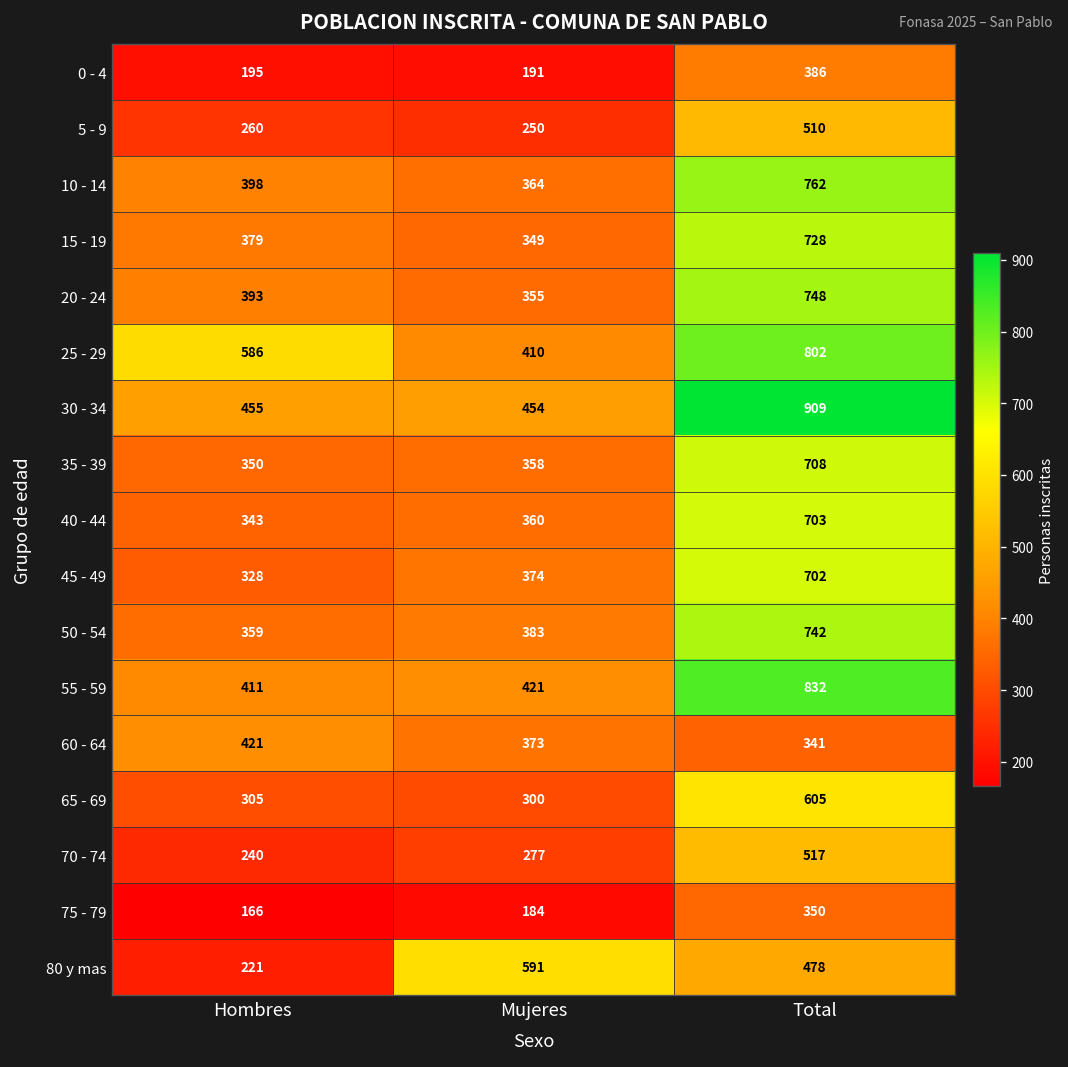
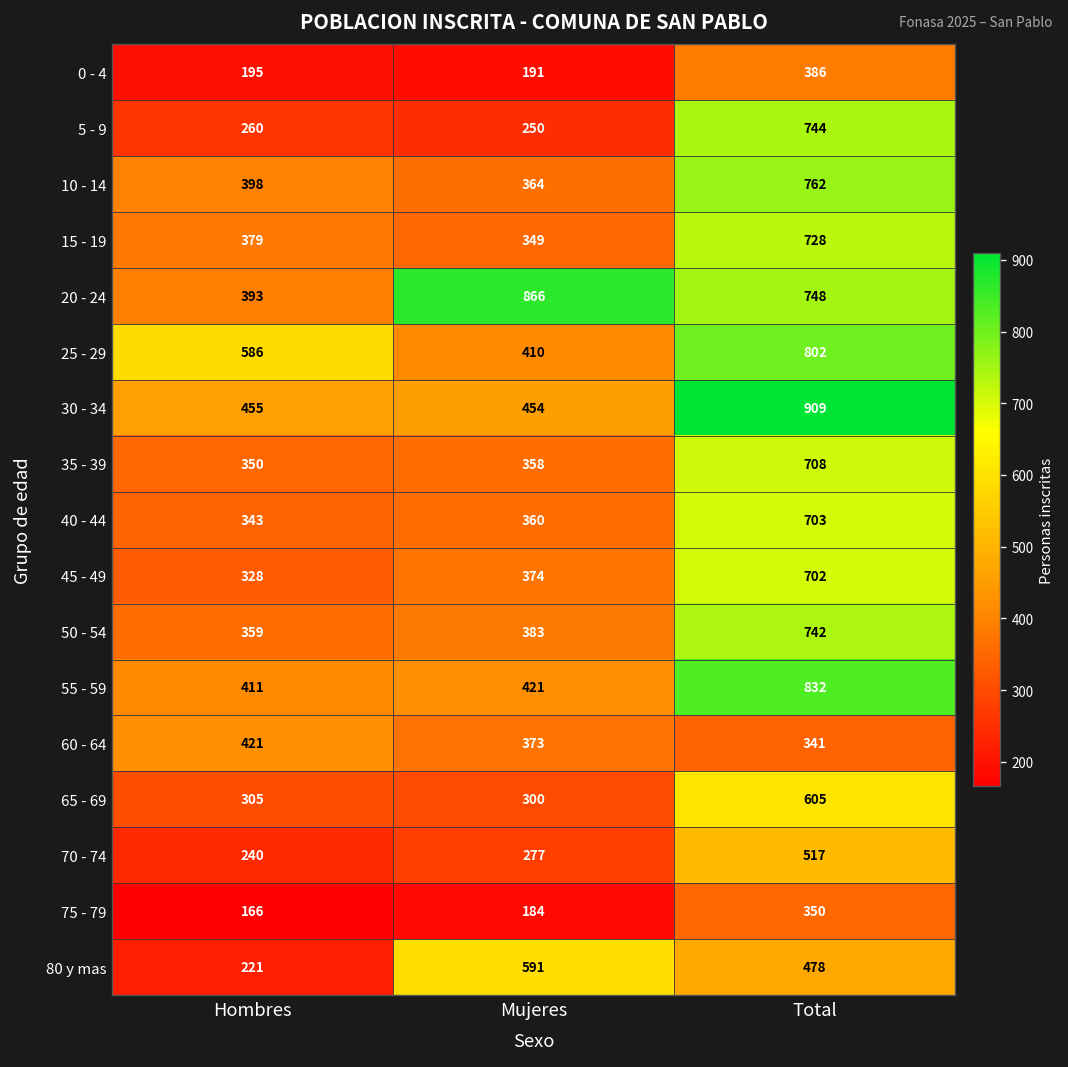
5 - 9, Total: 510 -> 744
20 - 24, Mujeres: 355 -> 866
